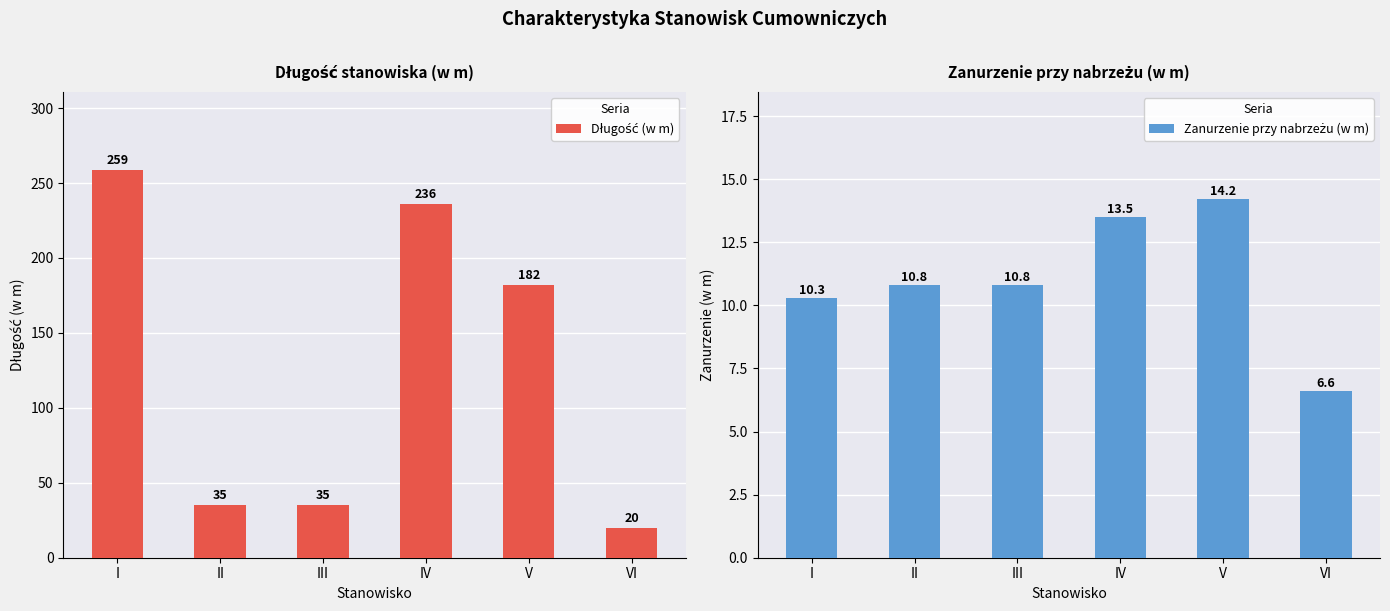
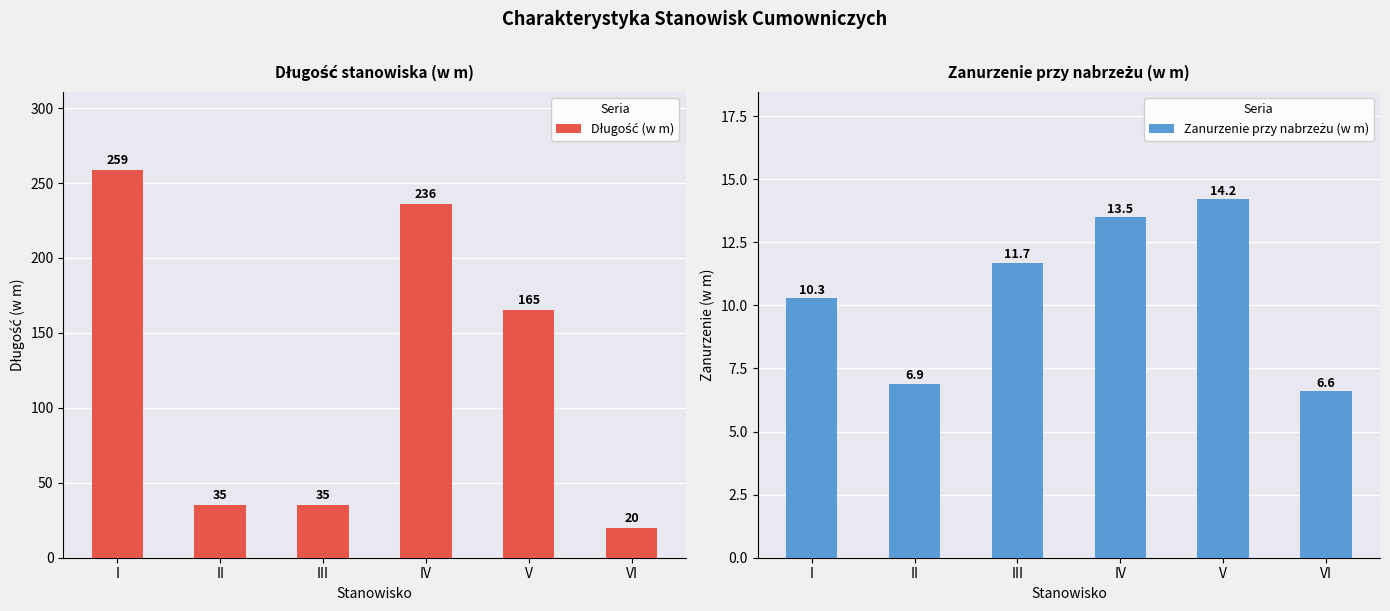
Długość stanowiska (w m), V: 182 -> 165
Zanurzenie przy nabrzeżu (w m), II: 10.8 -> 6.9
Zanurzenie przy nabrzeżu (w m), III: 10.8 -> 11.7
